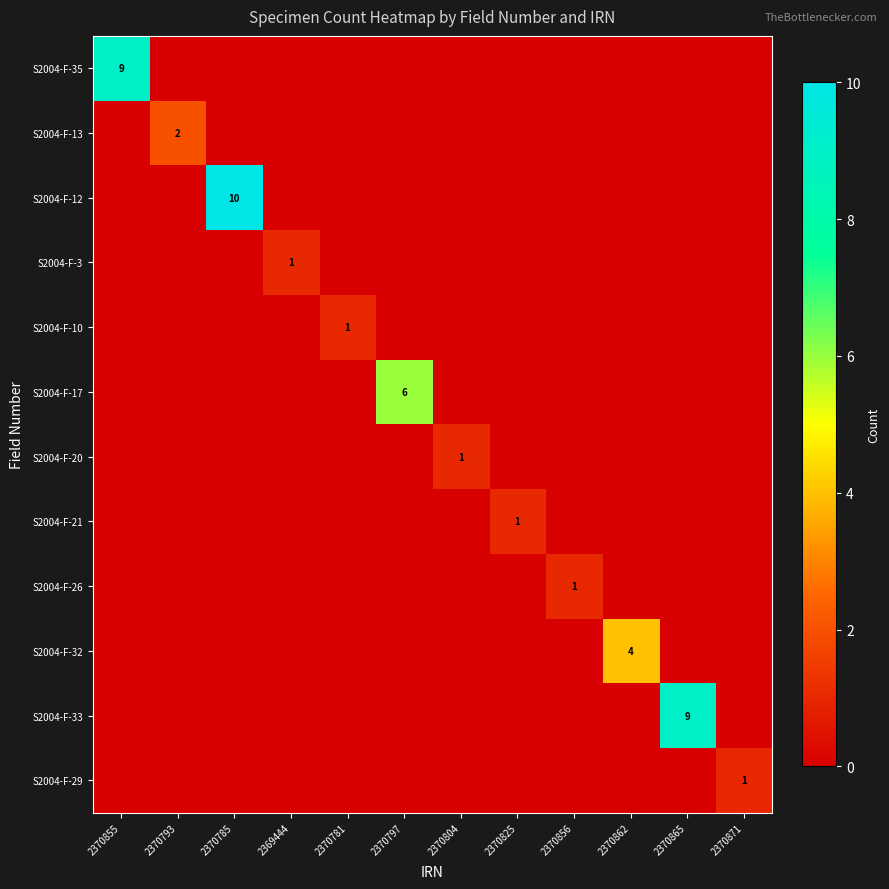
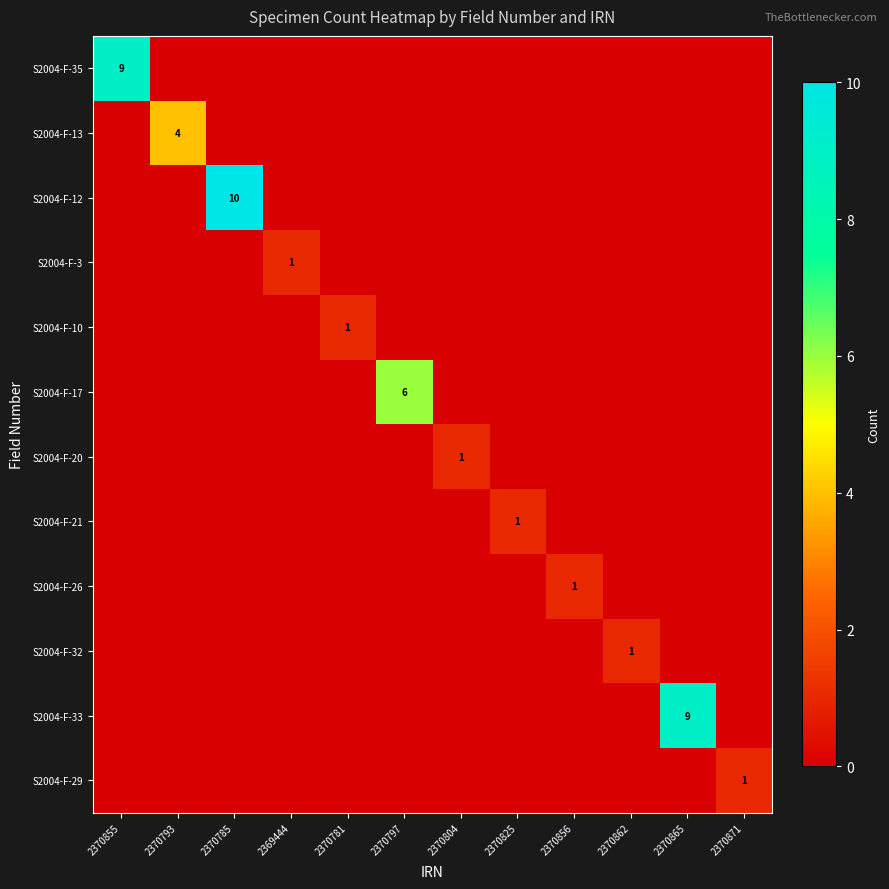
S2004-F-13, 2370793: 2 -> 4
S2004-F-32, 2370862: 4 -> 1
